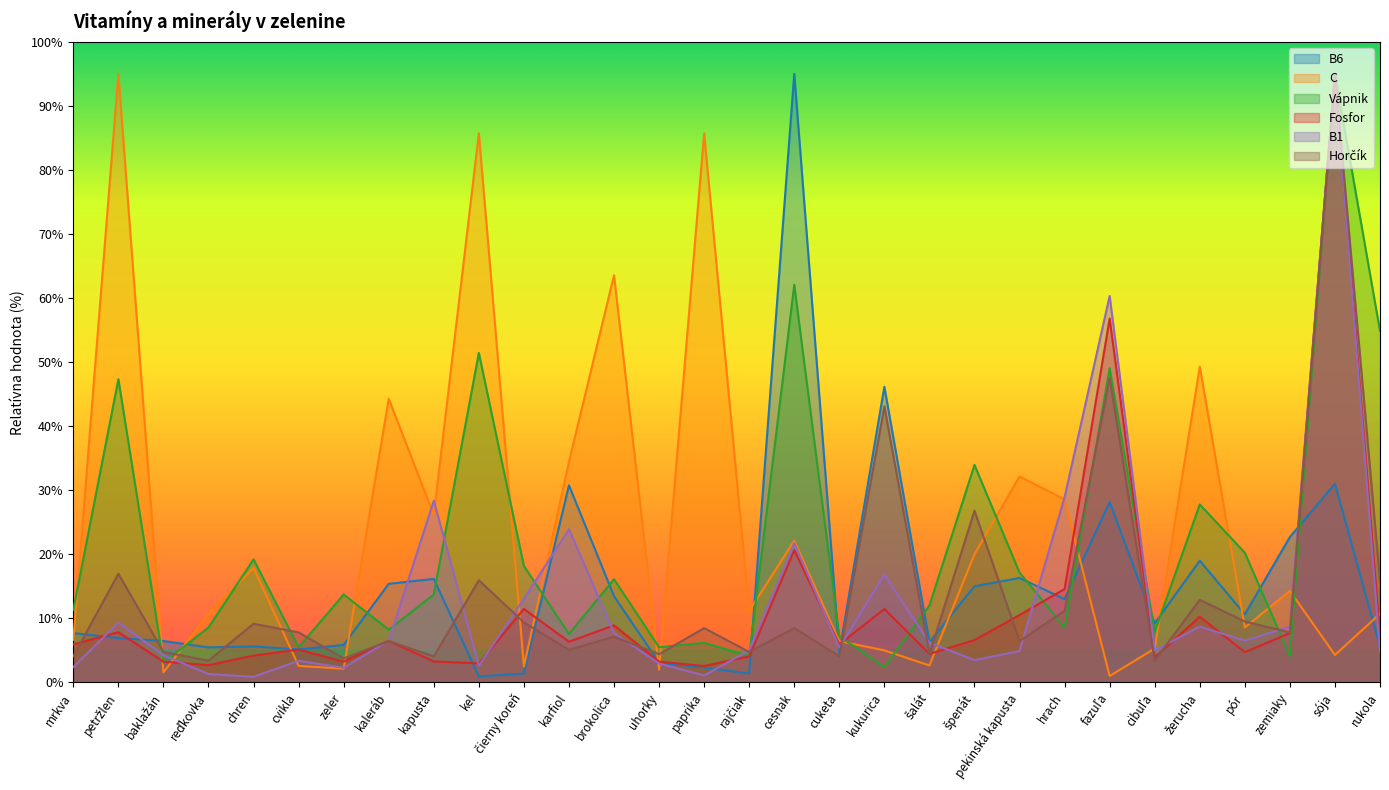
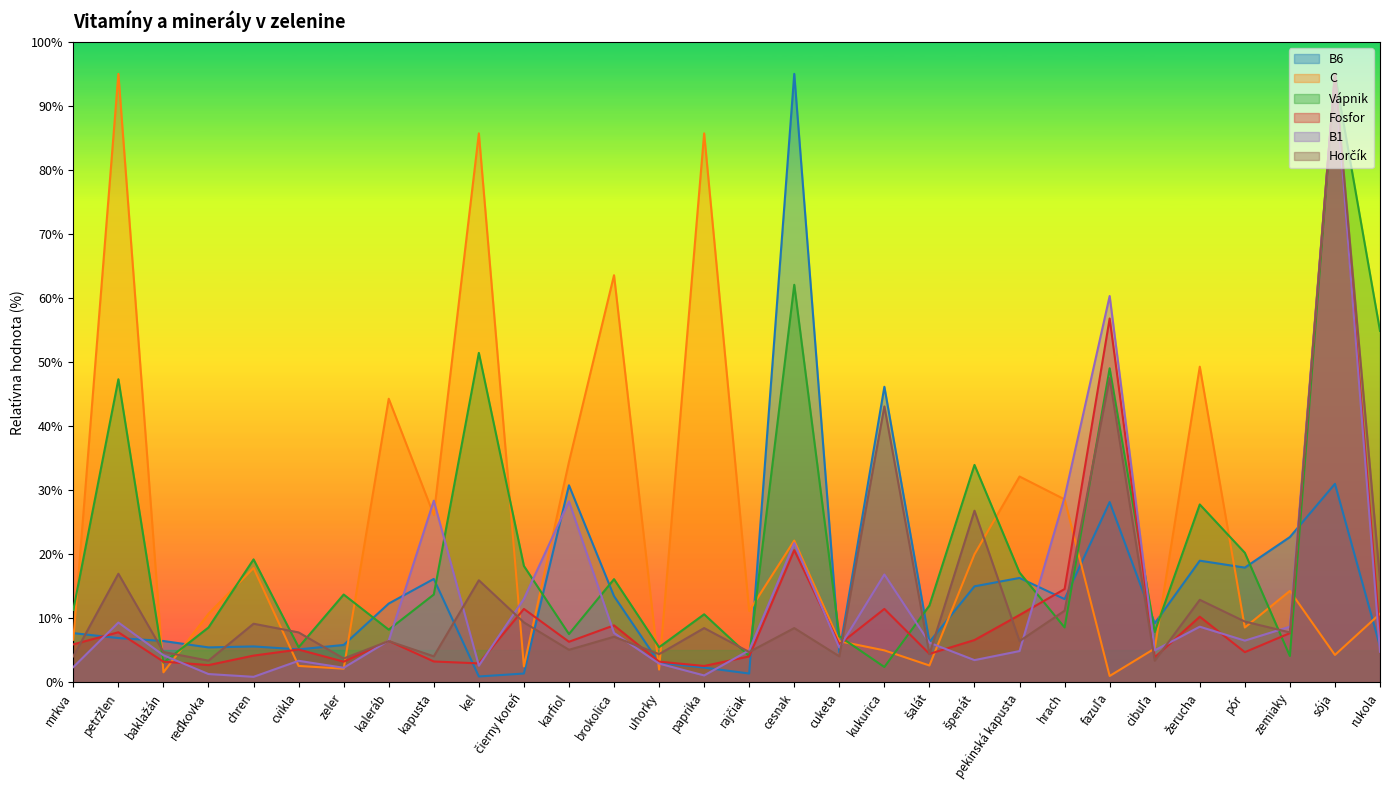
B6, kaleráb: 15% -> 12%
B1, karfiol: 24% -> 28%
Vápnik, paprika: 6% -> 11%
B6, pór: 11% -> 18%
